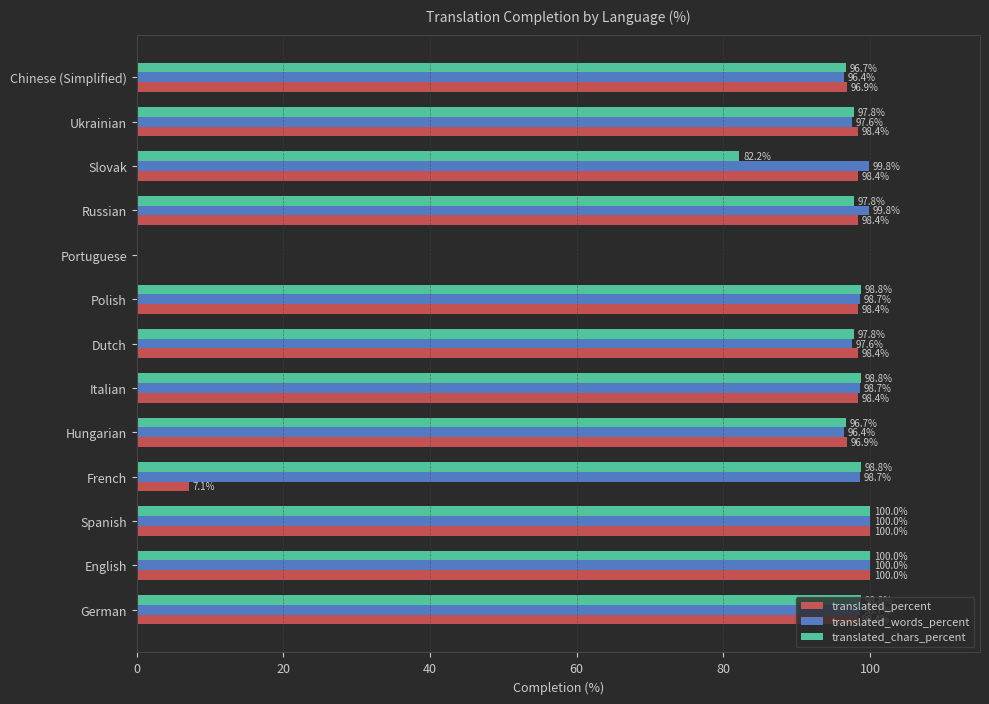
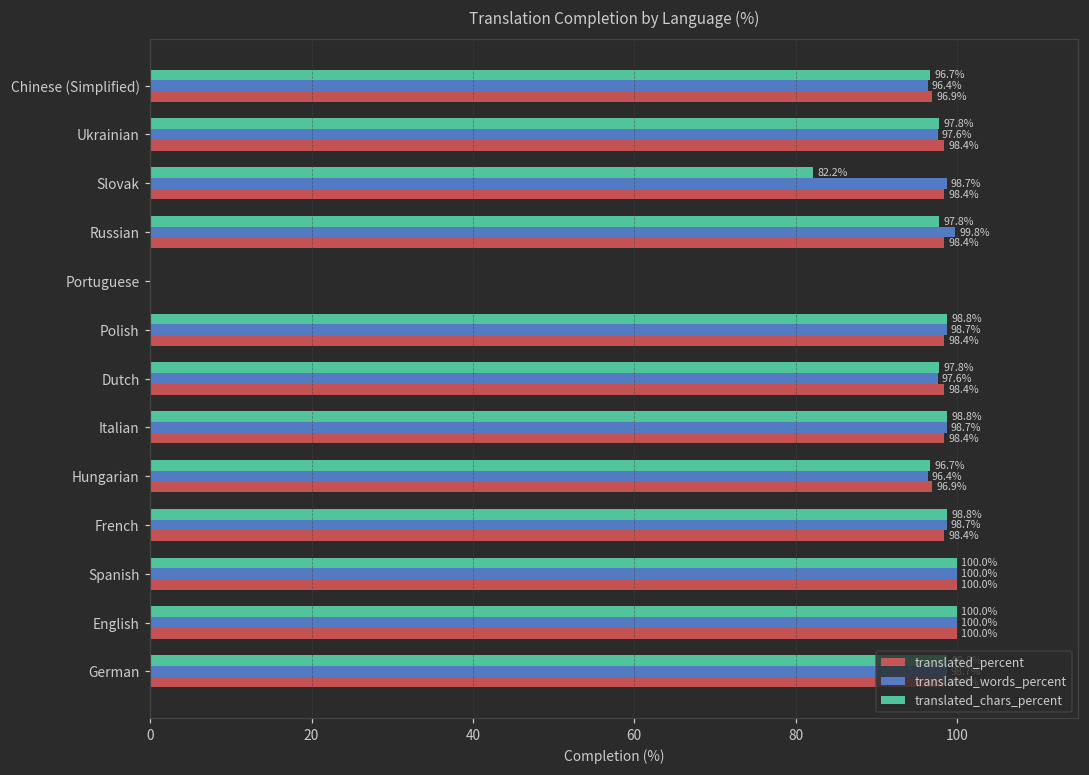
translated_words_percent, Slovak: 99.8% -> 98.7%
translated_percent, French: 7.1% -> 98.4%
